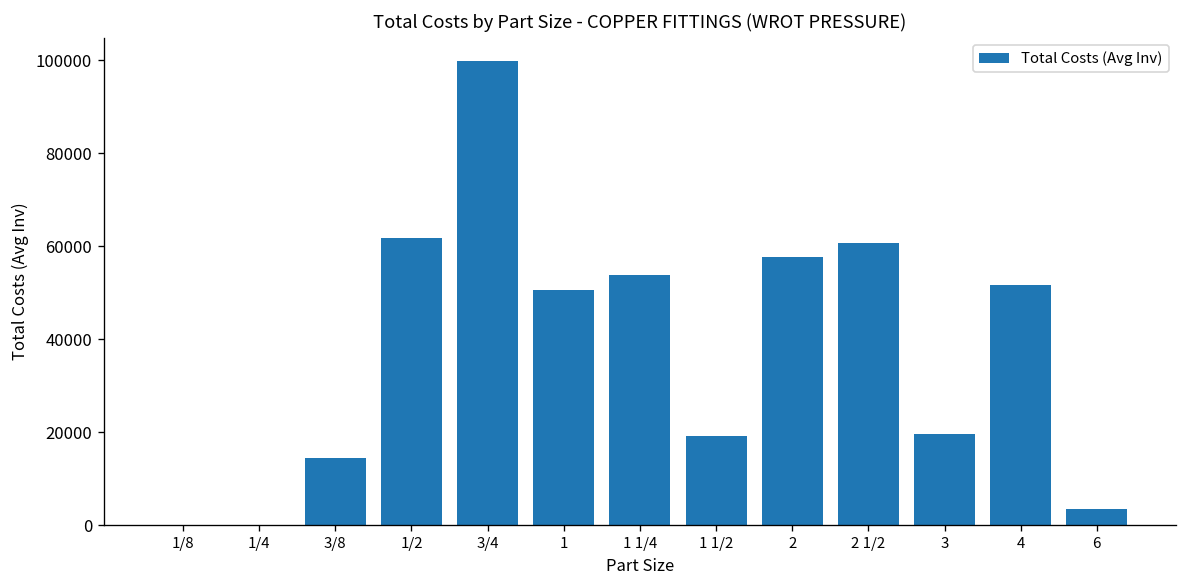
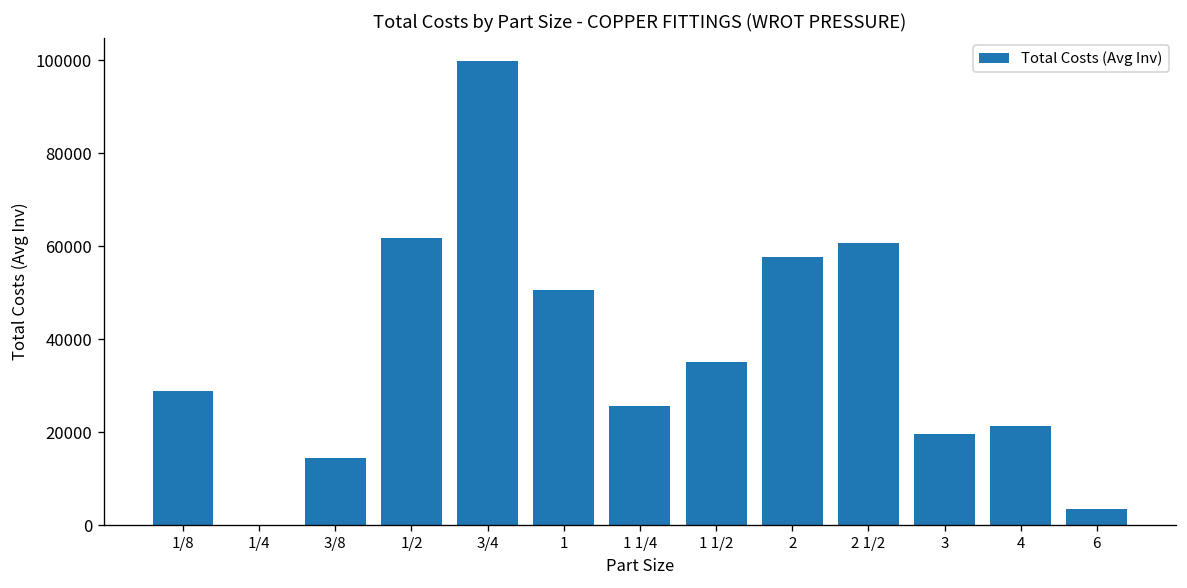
1/8: 0 -> 29000
1 1/4: 54000 -> 26000
1 1/2: 19000 -> 35000
4: 52000 -> 21000
